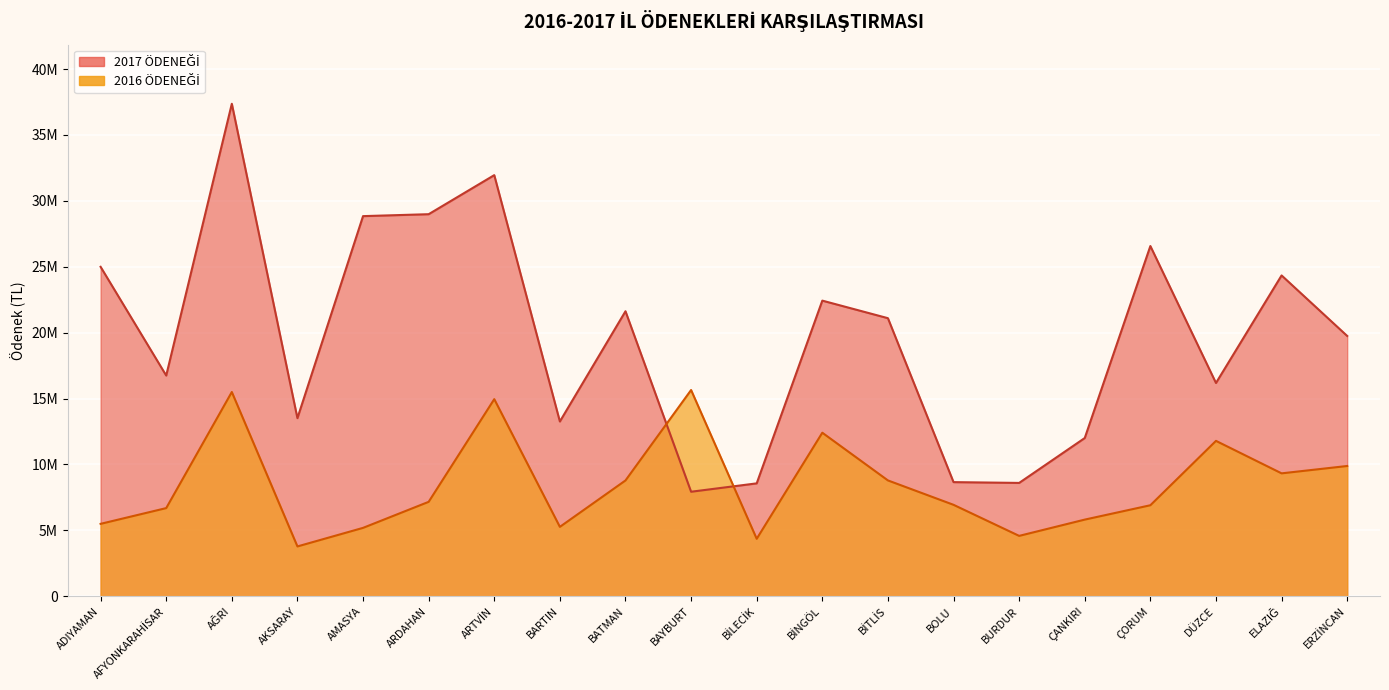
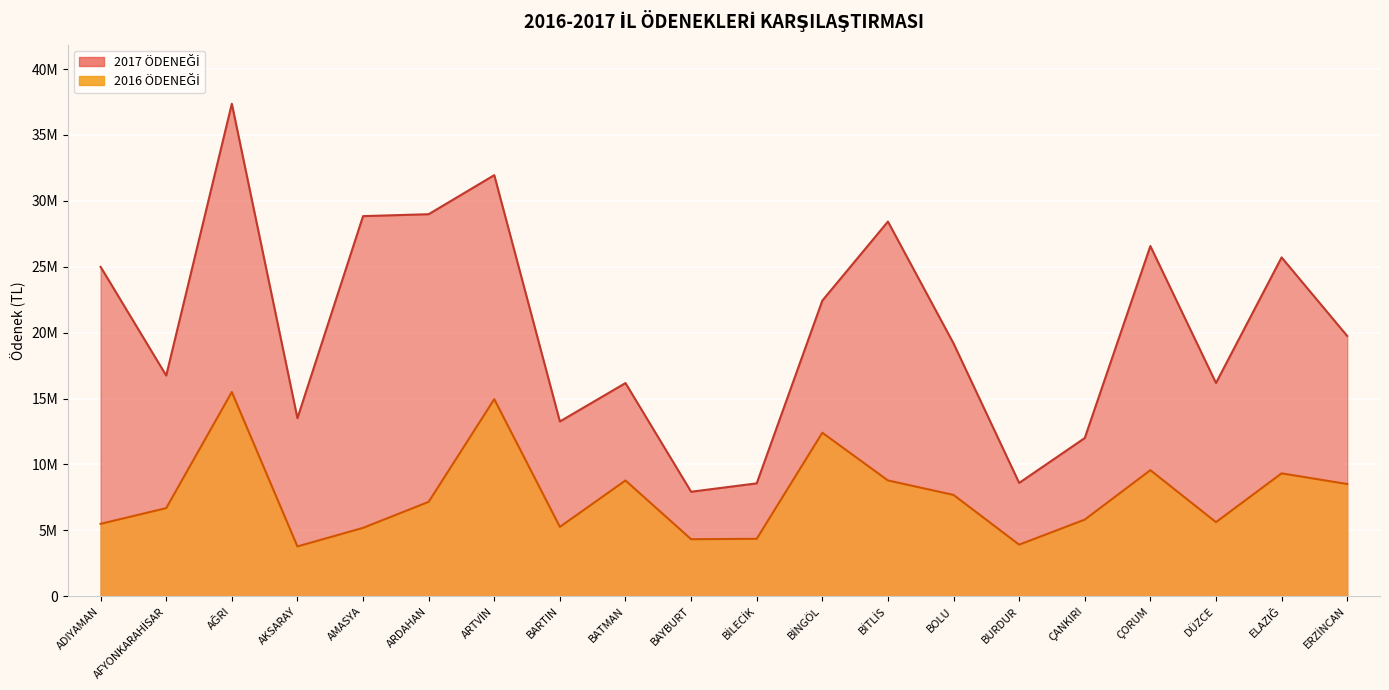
2017 ÖDENEĞİ, BATMAN: 21600000 -> 16200000
2016 ÖDENEĞİ, BAYBURT: 15600000 -> 4300000
2017 ÖDENEĞİ, BİTLİS: 21100000 -> 28400000
2017 ÖDENEĞİ, BOLU: 8700000 -> 19200000
2016 ÖDENEĞİ, BOLU: 6900000 -> 7700000
2016 ÖDENEĞİ, BURDUR: 4600000 -> 3900000
2016 ÖDENEĞİ, ÇORUM: 6900000 -> 9600000
2016 ÖDENEĞİ, DÜZCE: 11800000 -> 5600000
2017 ÖDENEĞİ, ELAZIĞ: 24300000 -> 25700000
2016 ÖDENEĞİ, ERZİNCAN: 9900000 -> 8500000
